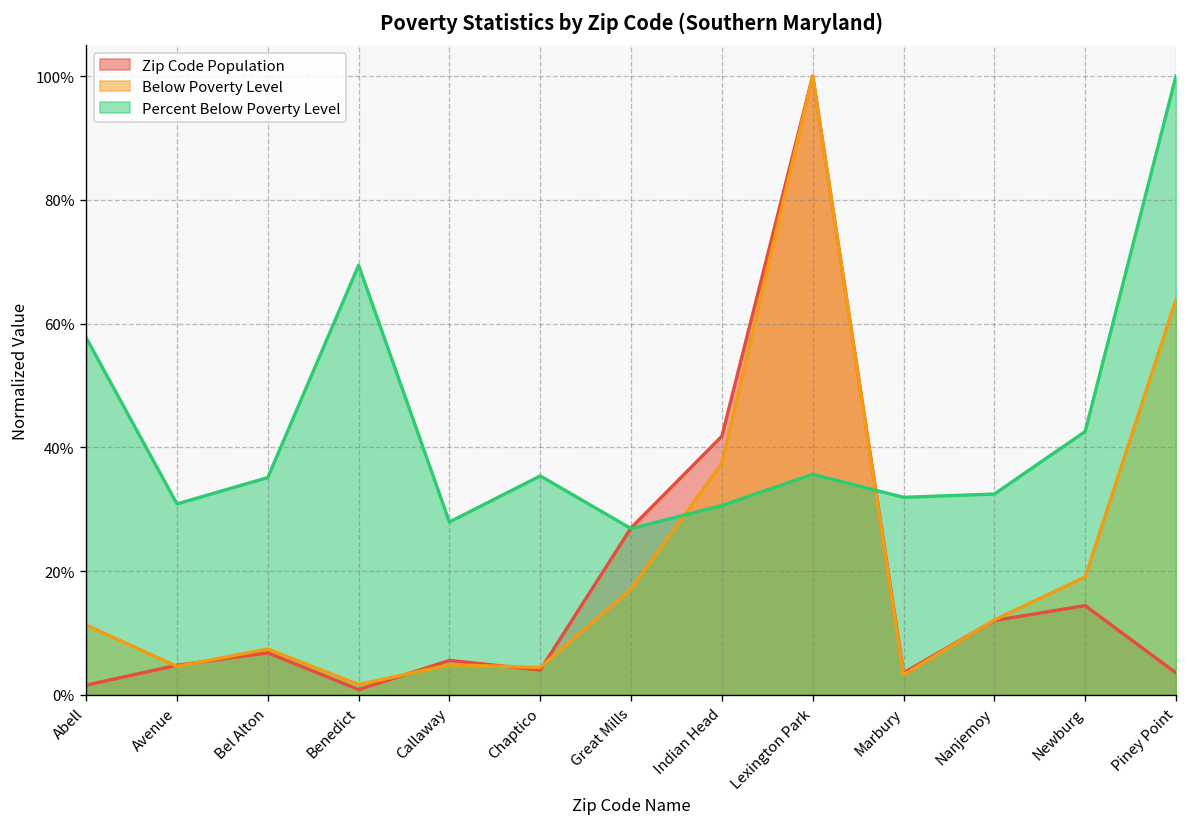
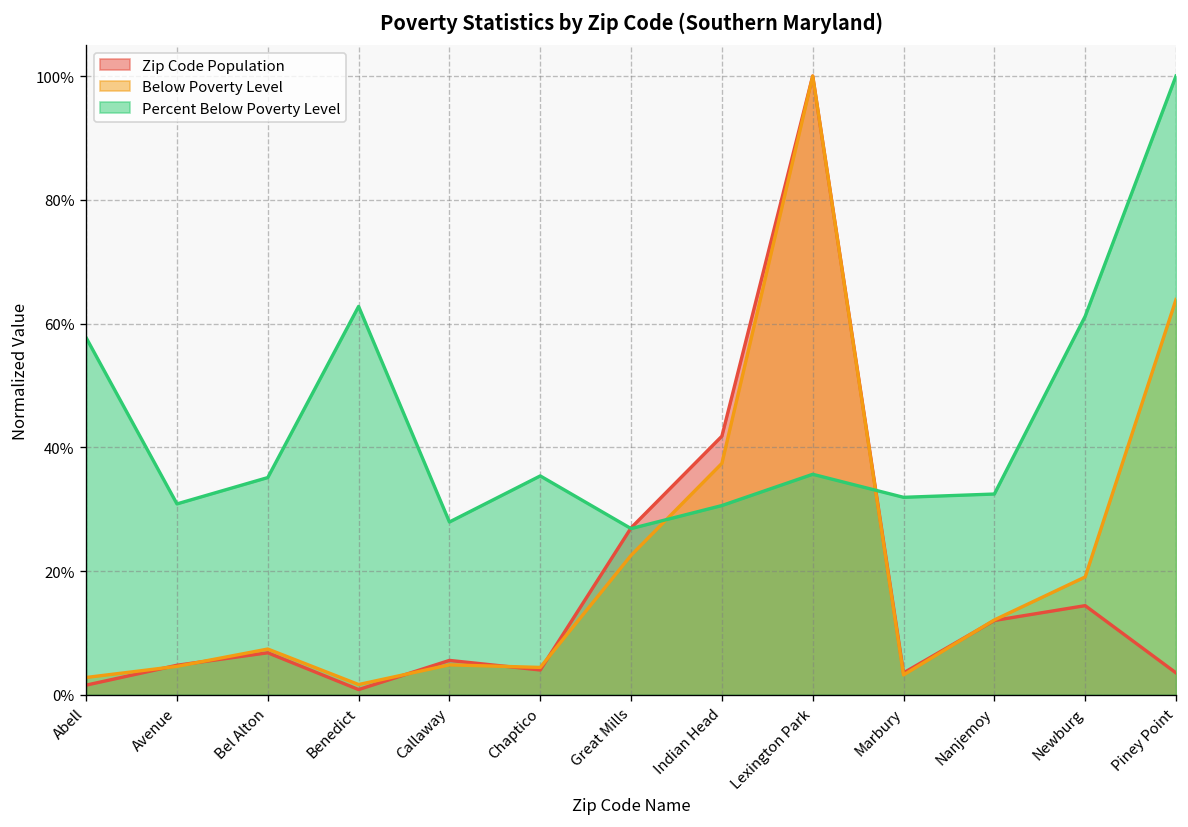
Below Poverty Level, Abell: 11% -> 3%
Percent Below Poverty Level, Benedict: 69% -> 63%
Below Poverty Level, Great Mills: 17% -> 23%
Percent Below Poverty Level, Newburg: 43% -> 61%
